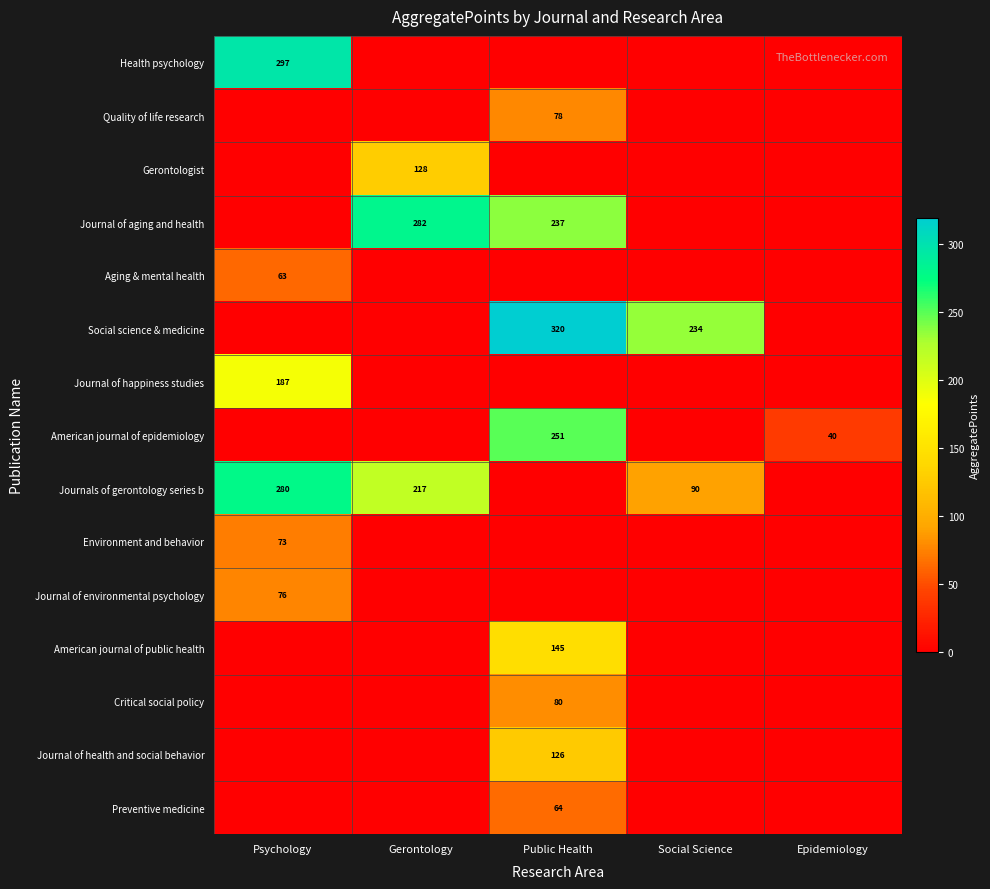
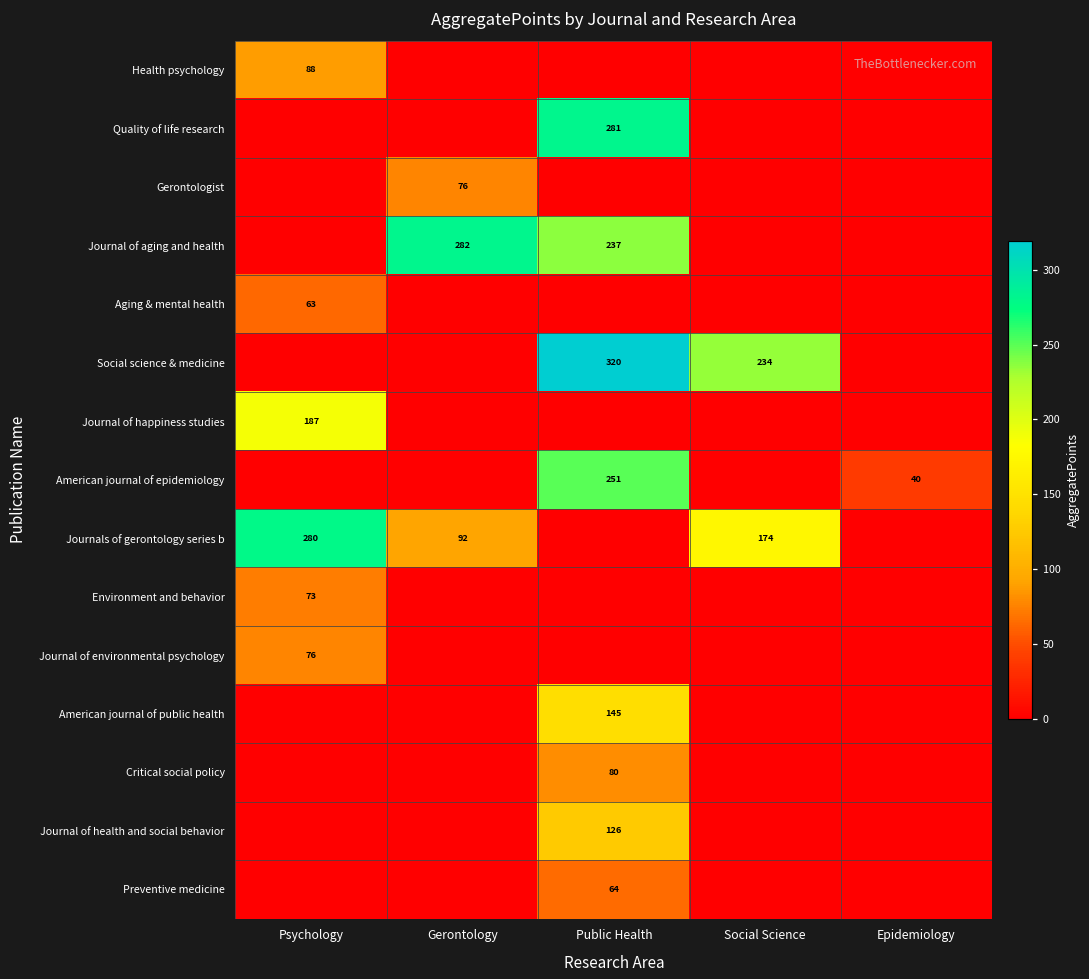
Health psychology, Psychology: 297 -> 88
Quality of life research, Public Health: 78 -> 281
Gerontologist, Gerontology: 128 -> 76
Journals of gerontology series b, Gerontology: 217 -> 92
Journals of gerontology series b, Social Science: 90 -> 174
